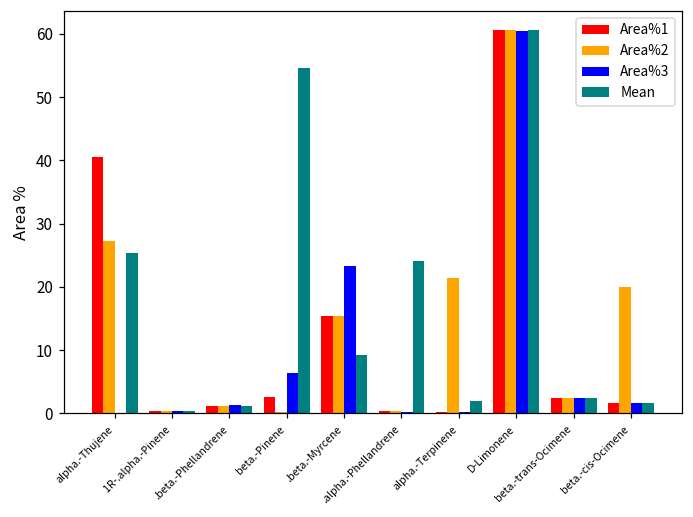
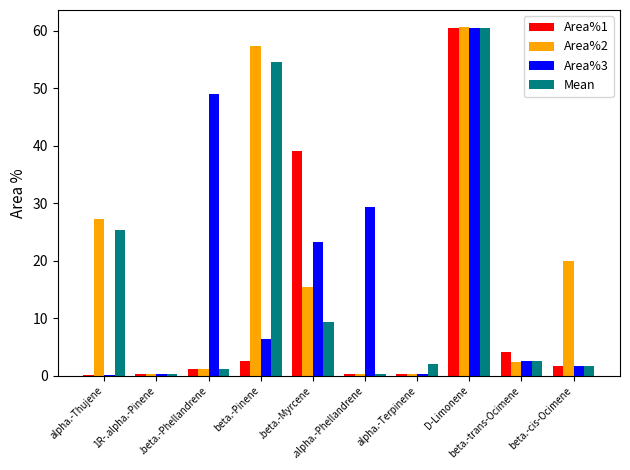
Area%1, alpha.-Thujene: 40 -> 0
Area%3, .beta.-Phellandrene: 1 -> 49
Area%2, beta.-Pinene: 0 -> 57
Area%1, .beta.-Myrcene: 15 -> 39
Area%3, .alpha.-Phellandrene: 0 -> 29
Mean, .alpha.-Phellandrene: 24 -> 0
Area%2, alpha.-Terpinene: 21 -> 0
Area%1, beta.-trans-Ocimene: 2 -> 4
